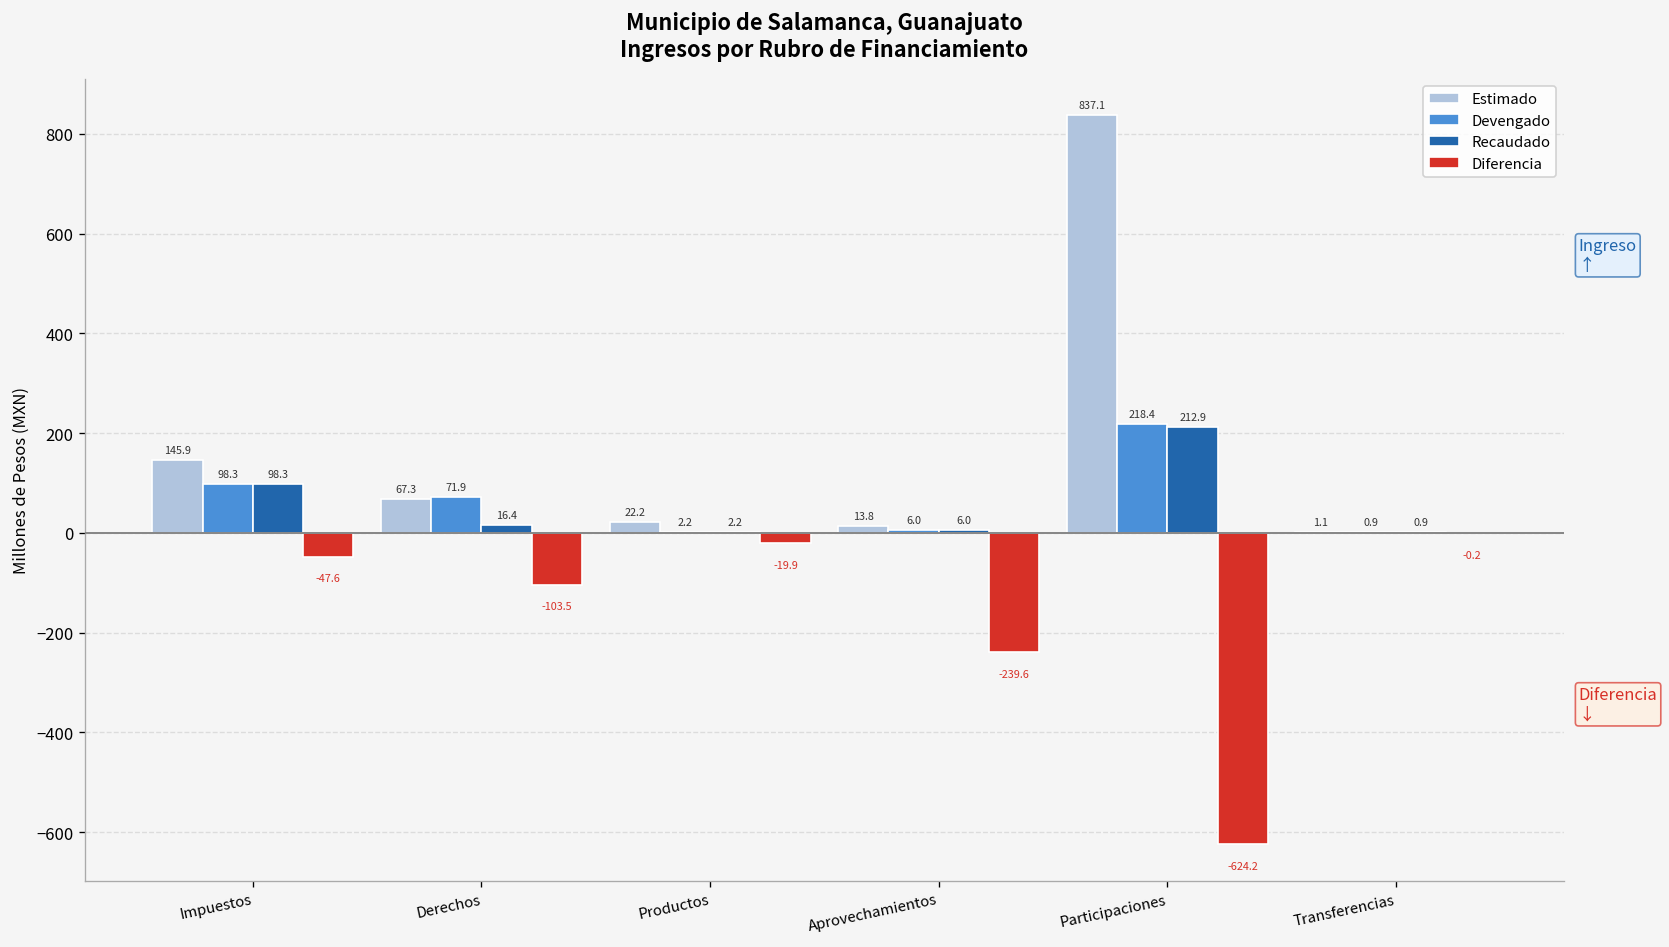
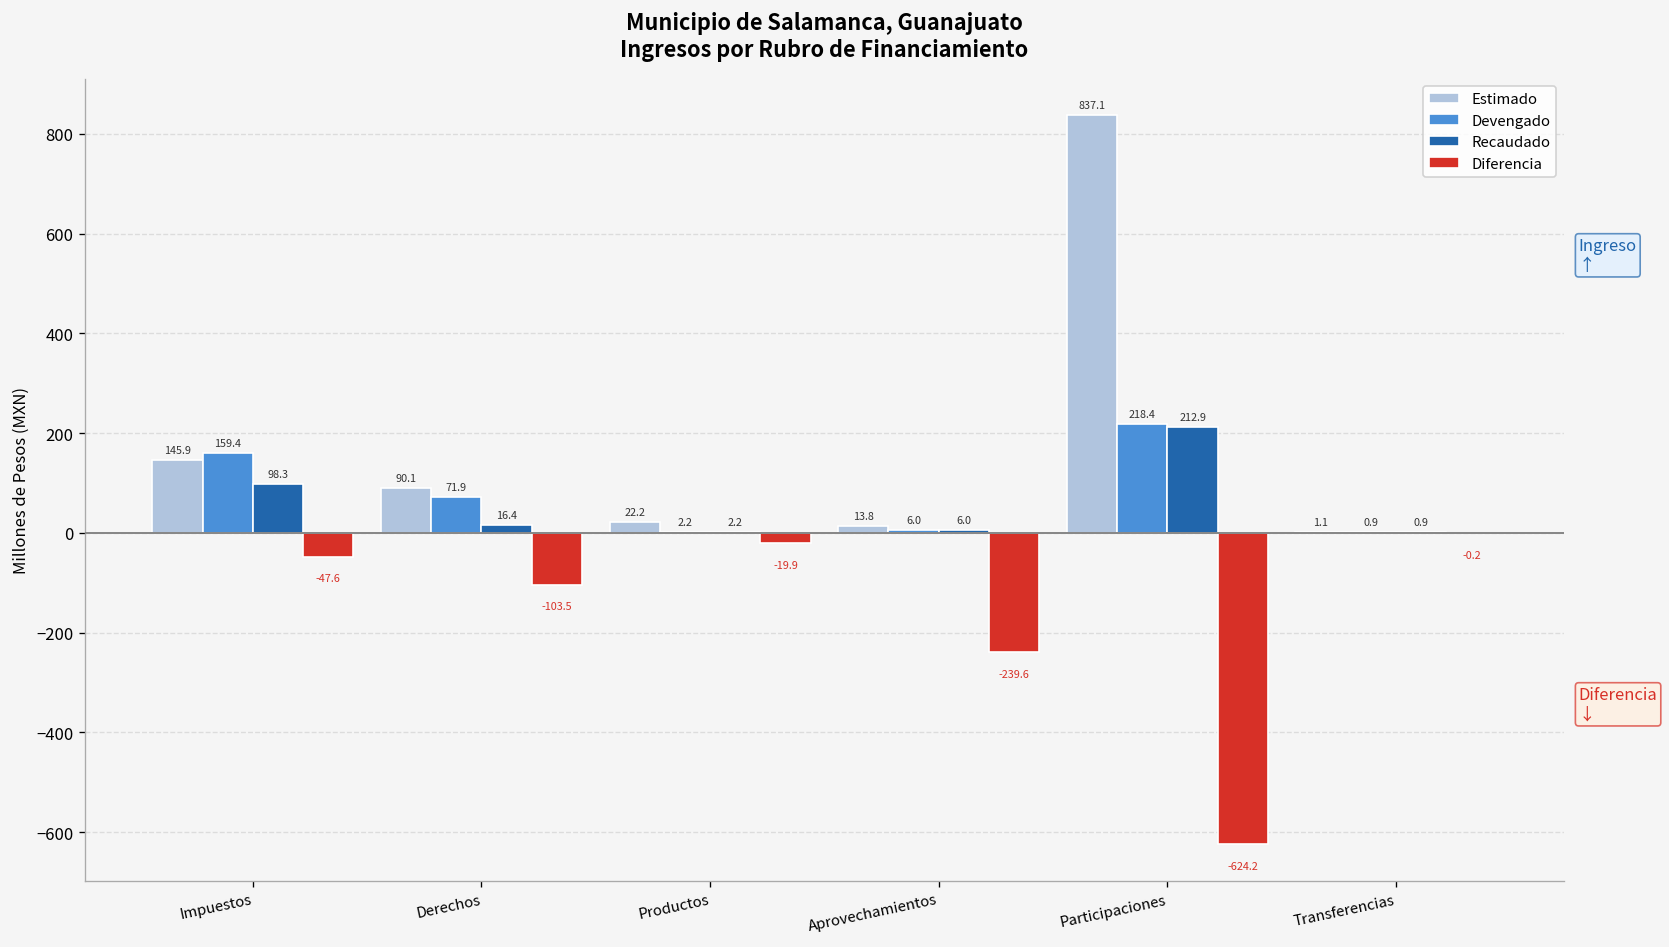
Devengado, Impuestos: 98.3 -> 159.4
Estimado, Derechos: 67.3 -> 90.1
